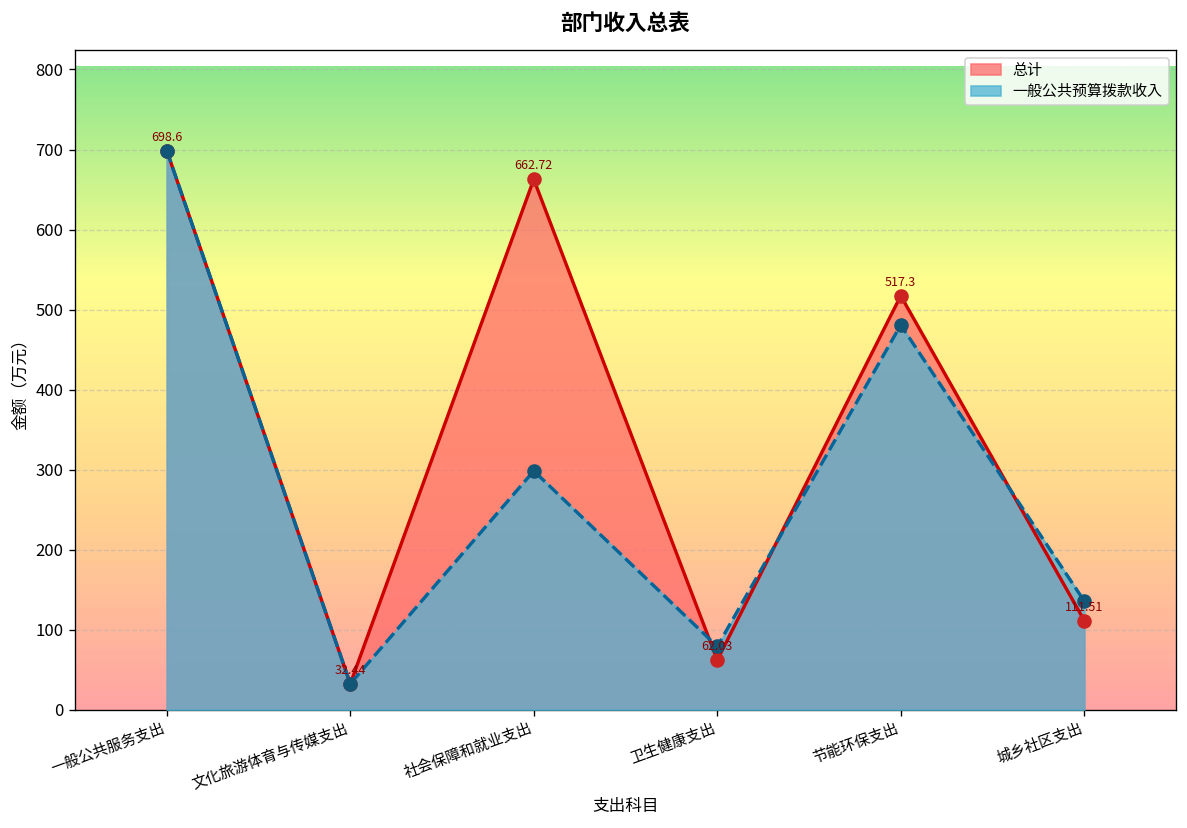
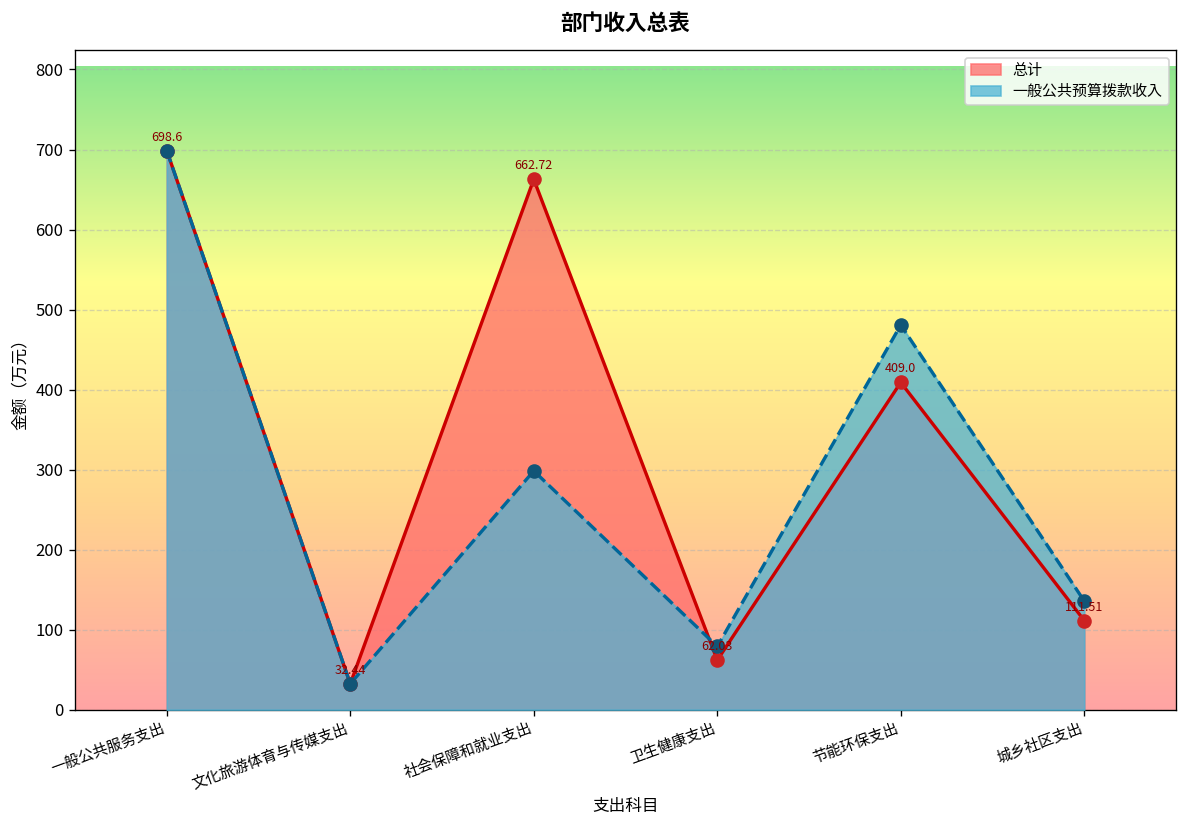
总计, 节能环保支出: 517.3 -> 409.0
